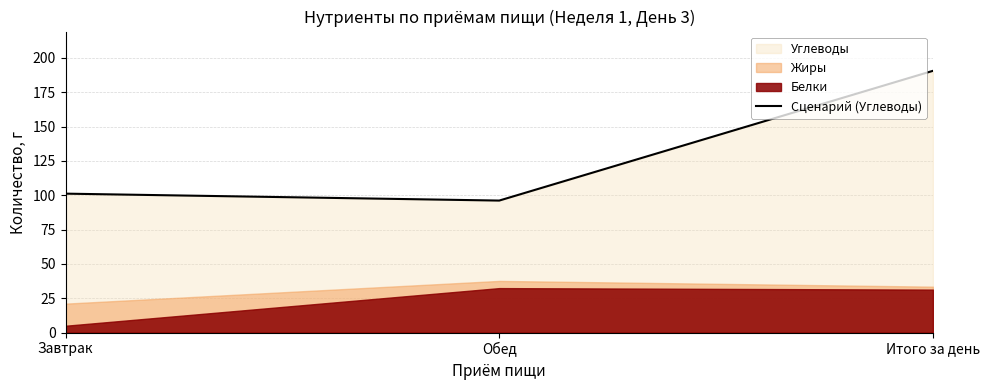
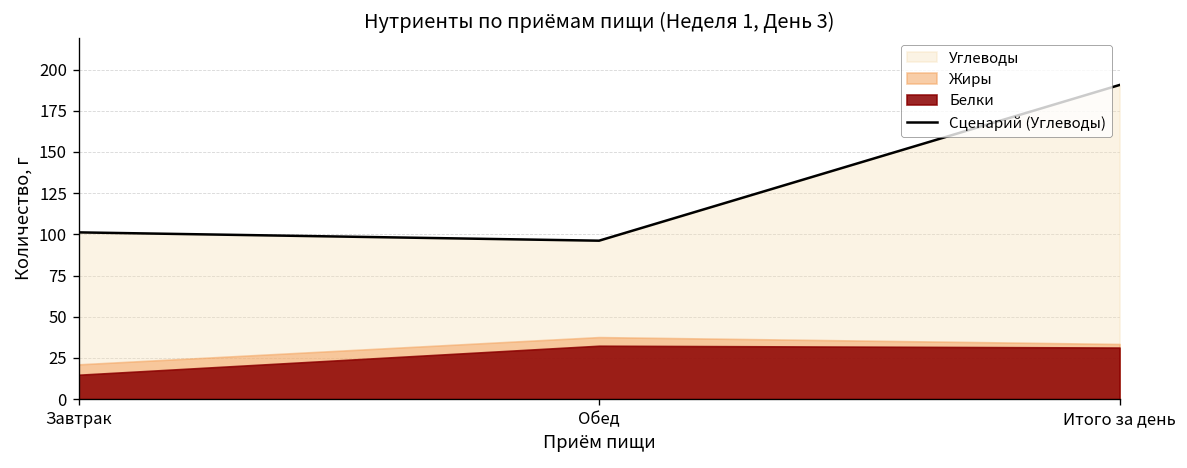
Белки, Завтрак: 5 -> 15
